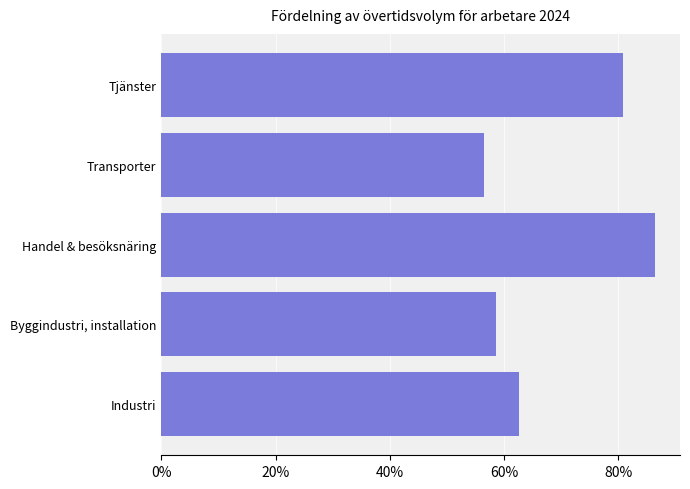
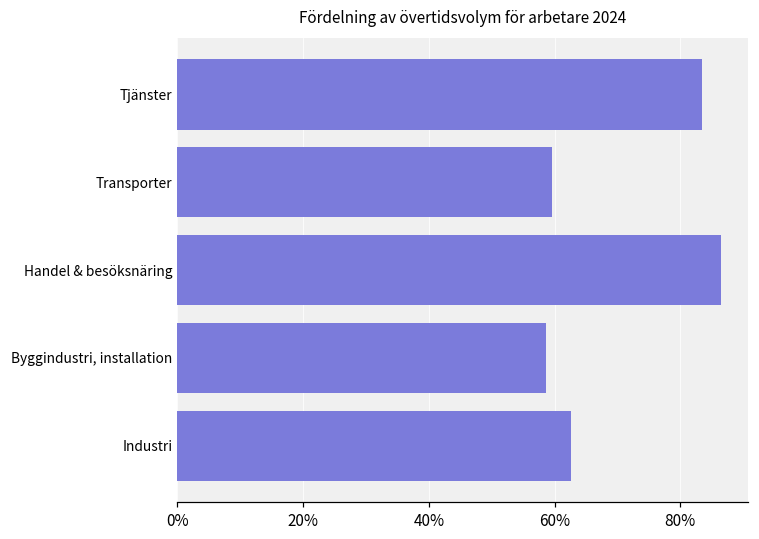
Tjänster: 81% -> 84%
Transporter: 56% -> 60%
